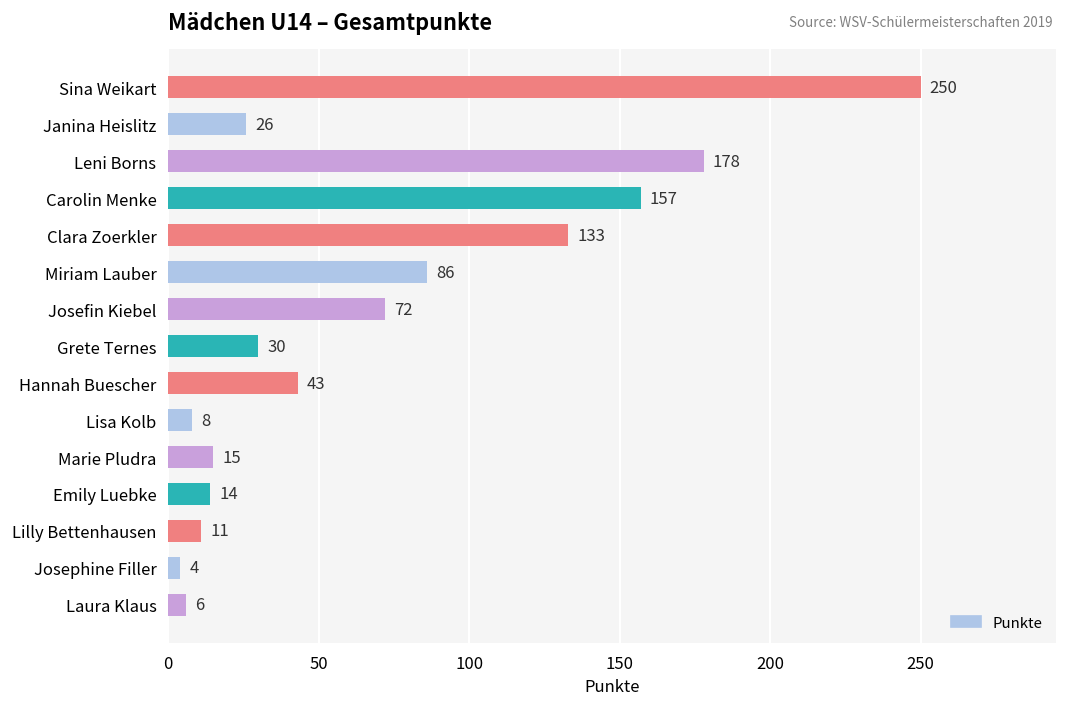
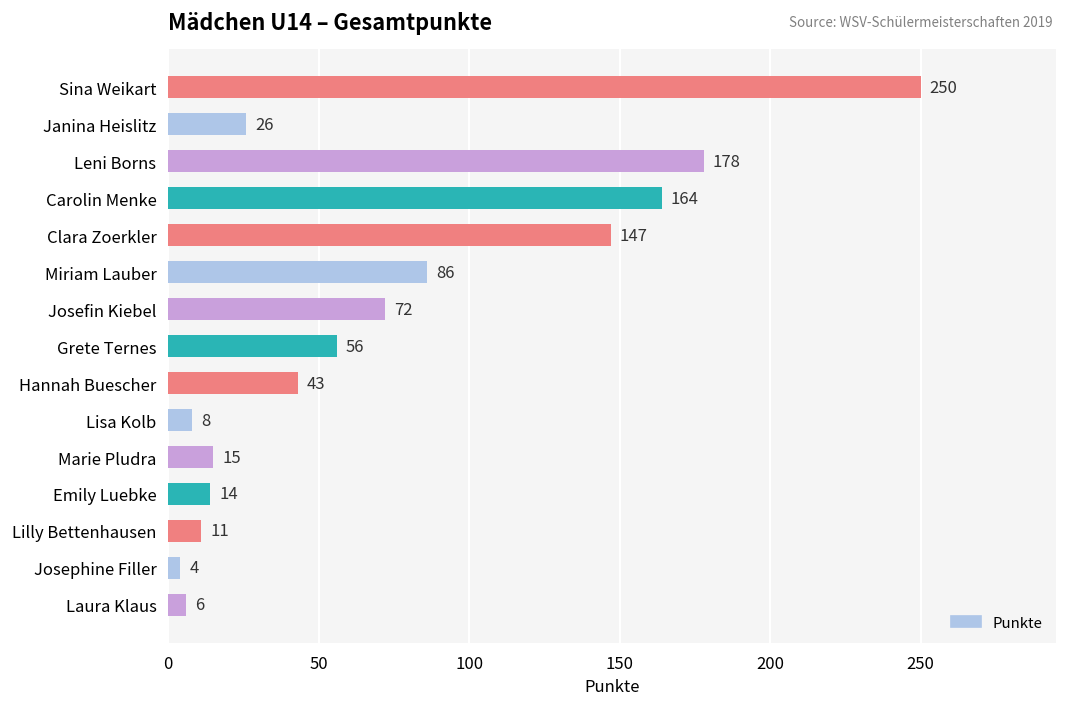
Carolin Menke: 157 -> 164
Clara Zoerkler: 133 -> 147
Grete Ternes: 30 -> 56
